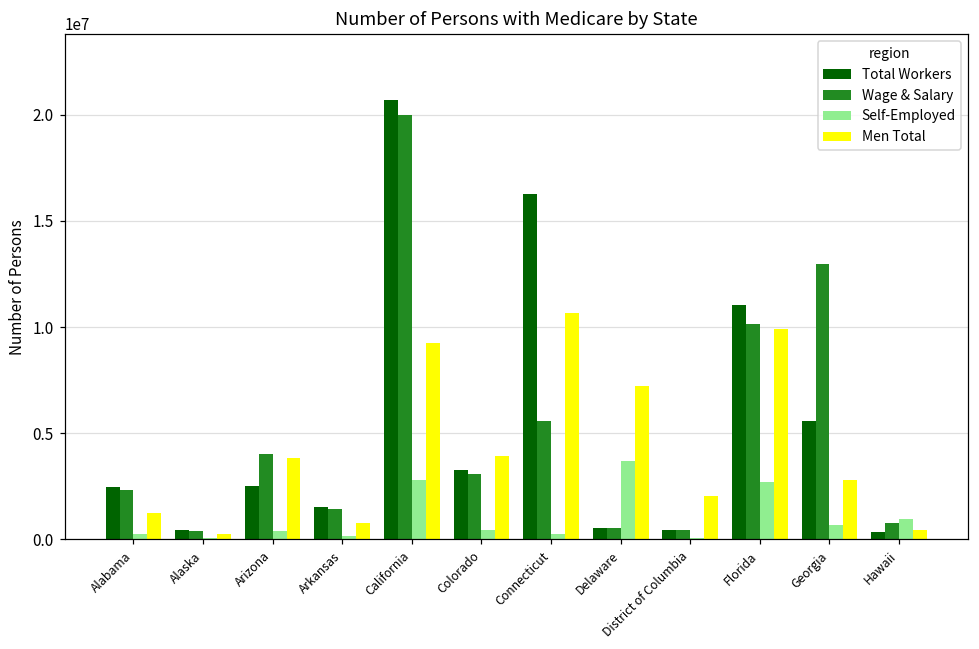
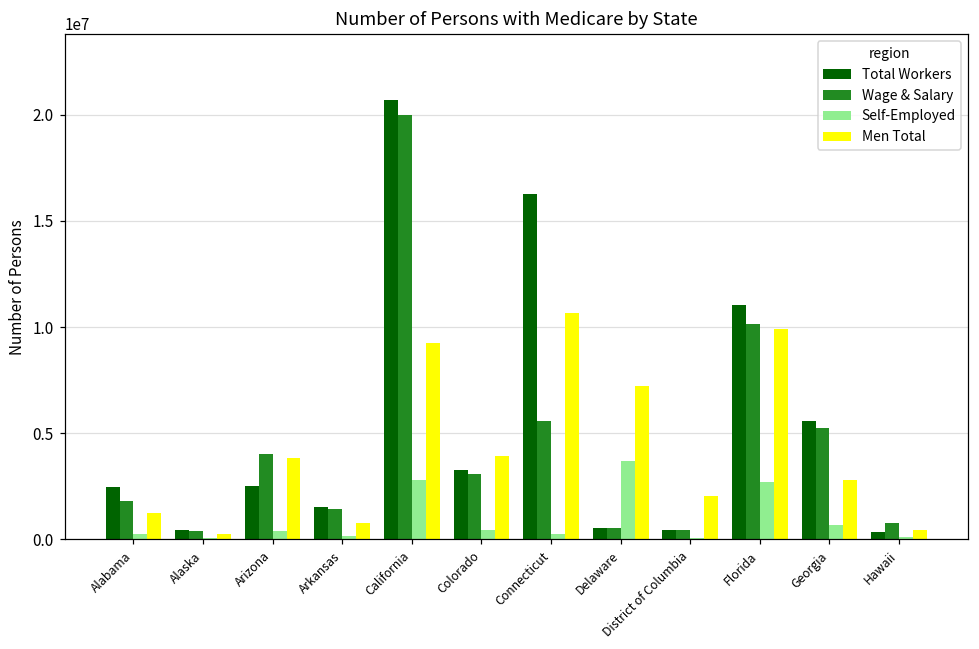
Wage & Salary, Alabama: 2300000 -> 1800000
Wage & Salary, Georgia: 13000000 -> 5200000
Self-Employed, Hawaii: 900000 -> 100000
